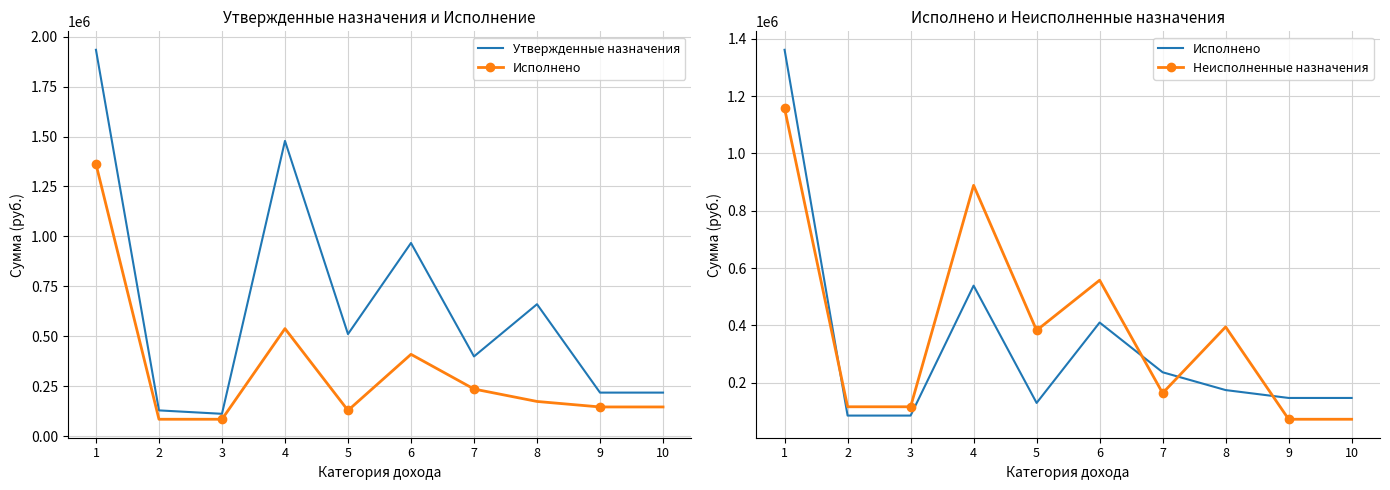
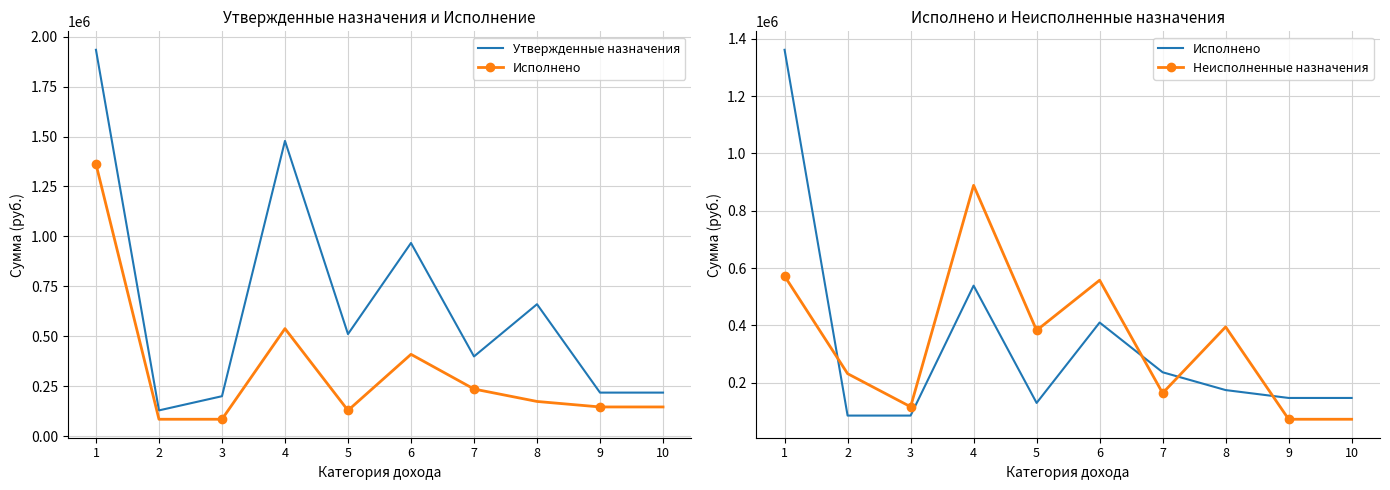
Утвержденные назначения и Исполнение, Утвержденные назначения, 3: 110000 -> 200000
Исполнено и Неисполненные назначения, Неисполненные назначения, 1: 1160000 -> 570000
Исполнено и Неисполненные назначения, Неисполненные назначения, 2: 120000 -> 230000
